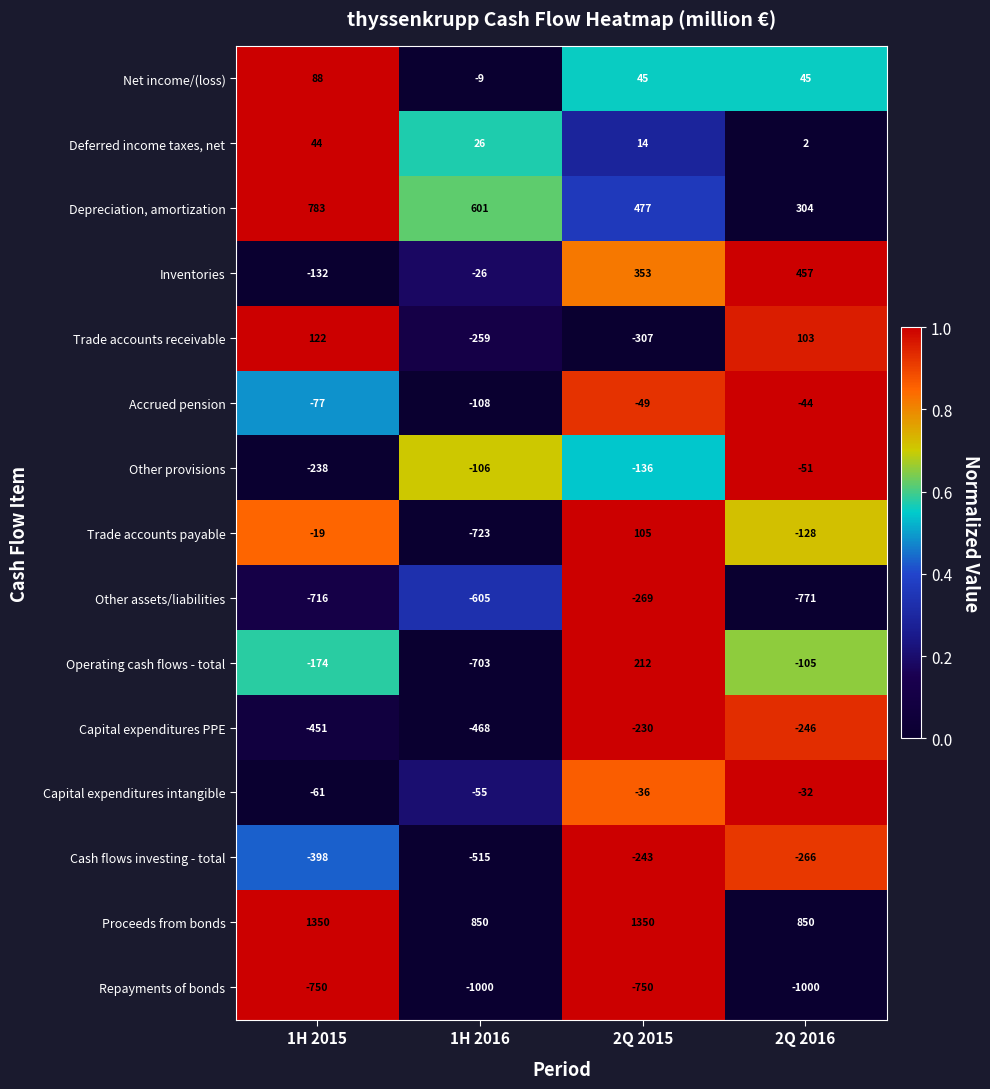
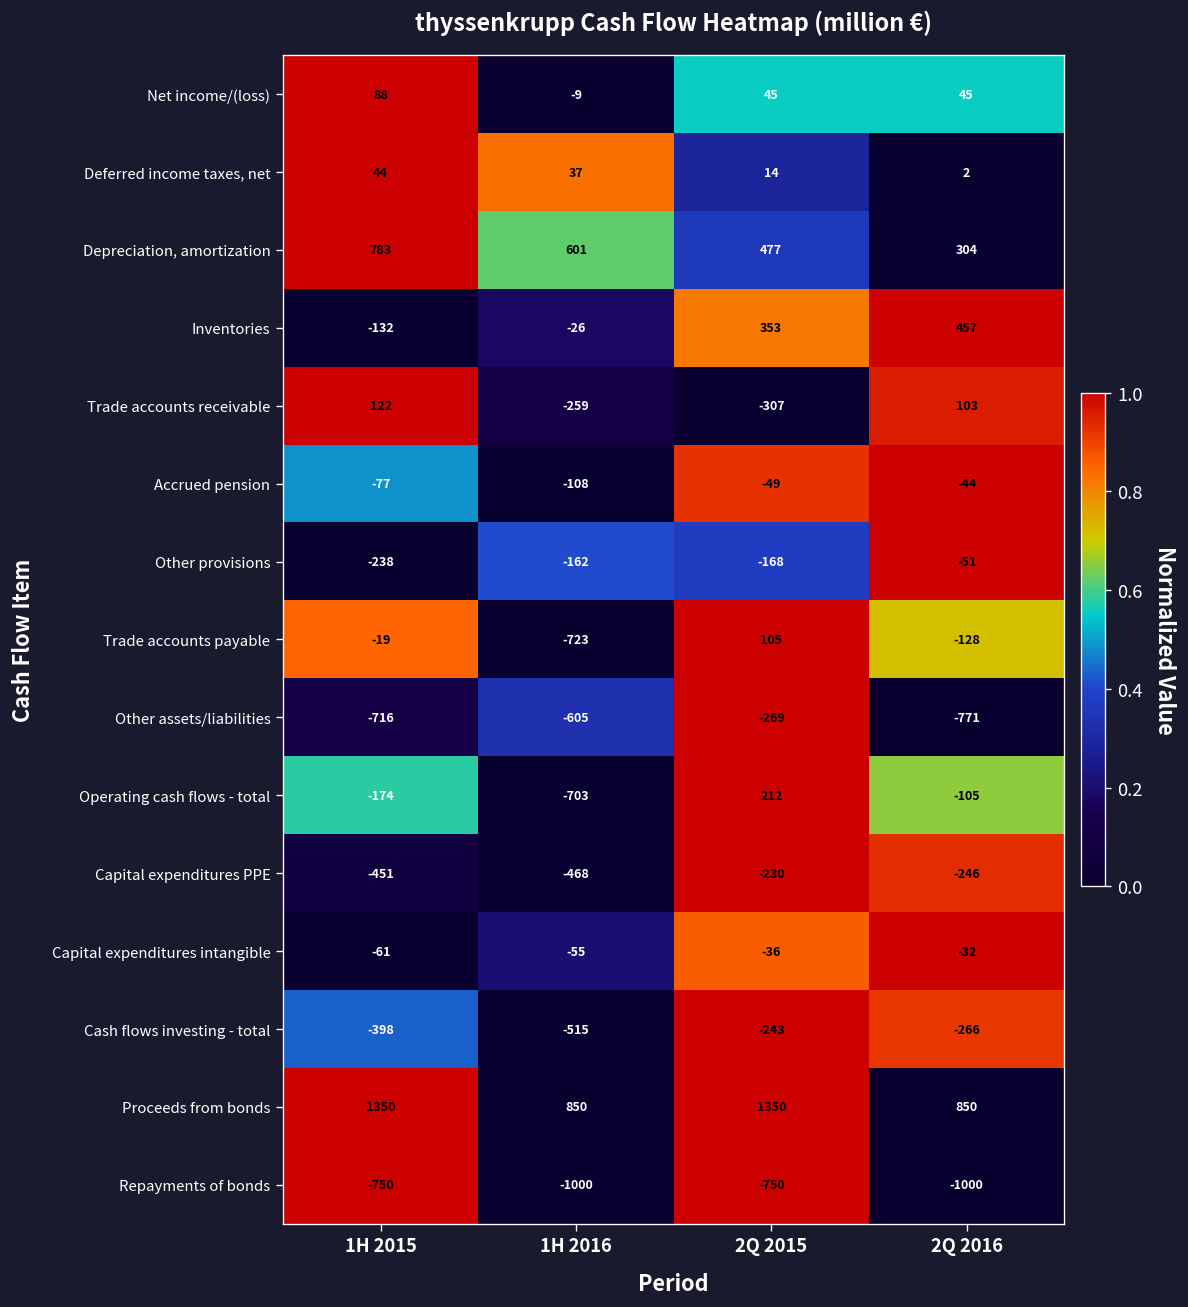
Deferred income taxes, net, 1H 2016: 26 -> 37
Other provisions, 1H 2016: -106 -> -162
Other provisions, 2Q 2015: -136 -> -168
